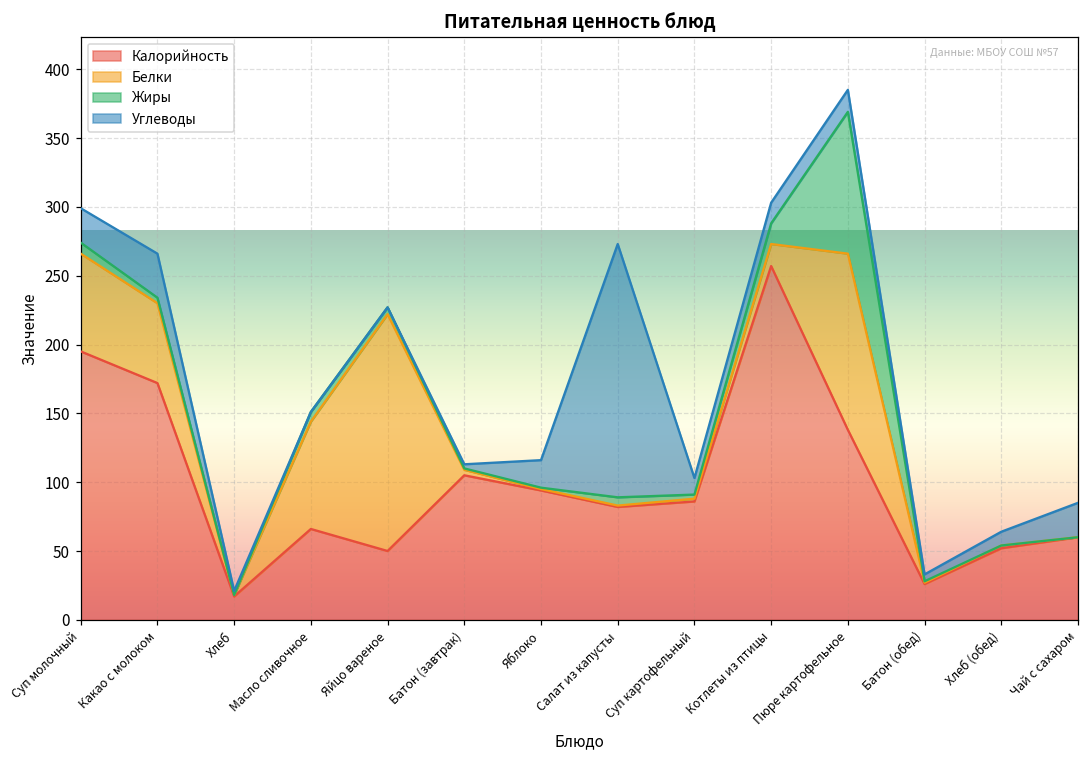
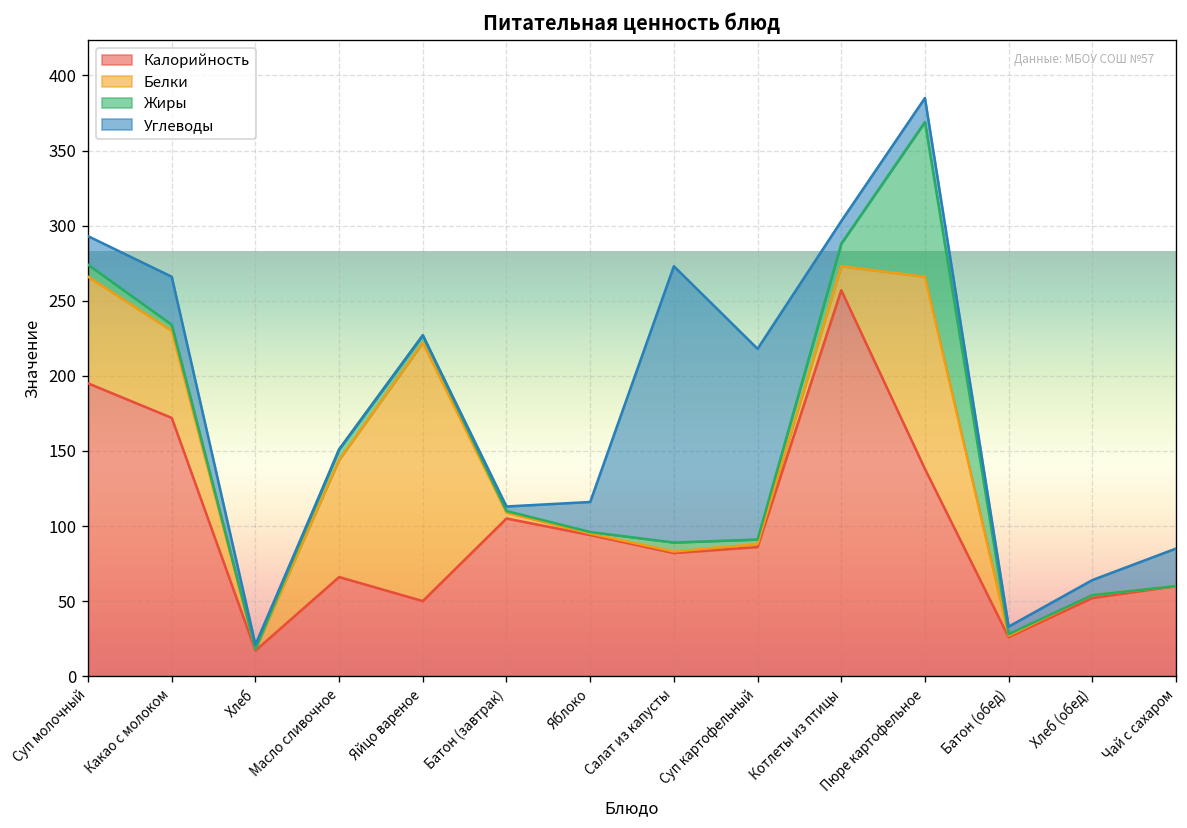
Углеводы, Суп молочный: 25 -> 19
Углеводы, Суп картофельный: 12 -> 127
